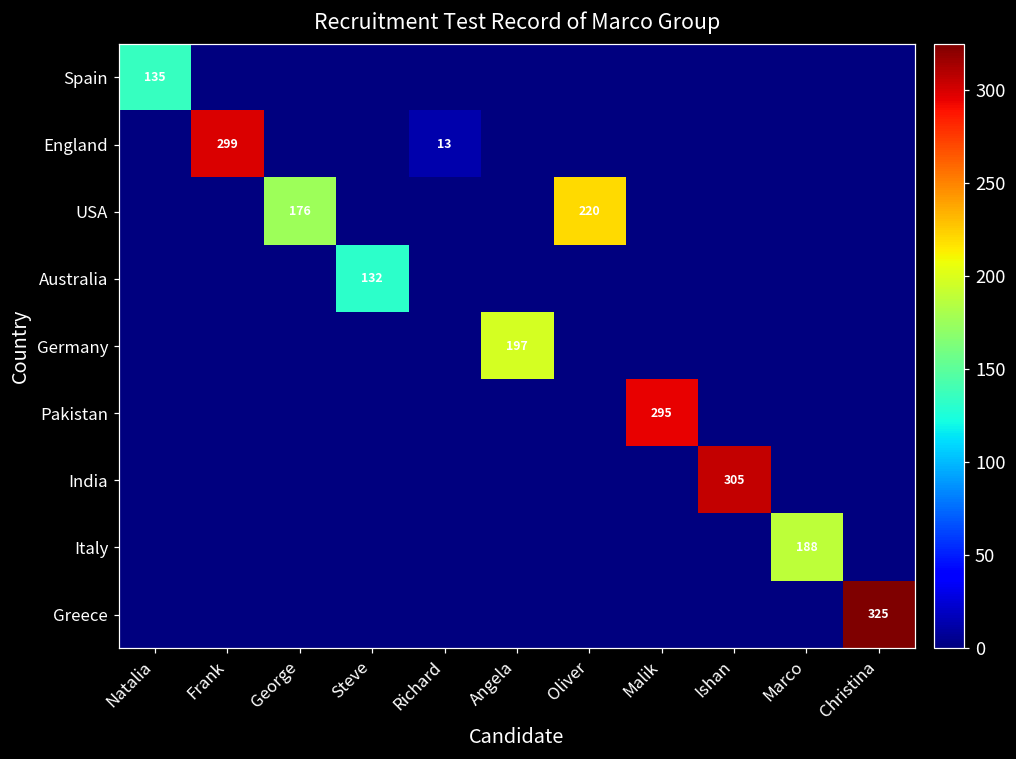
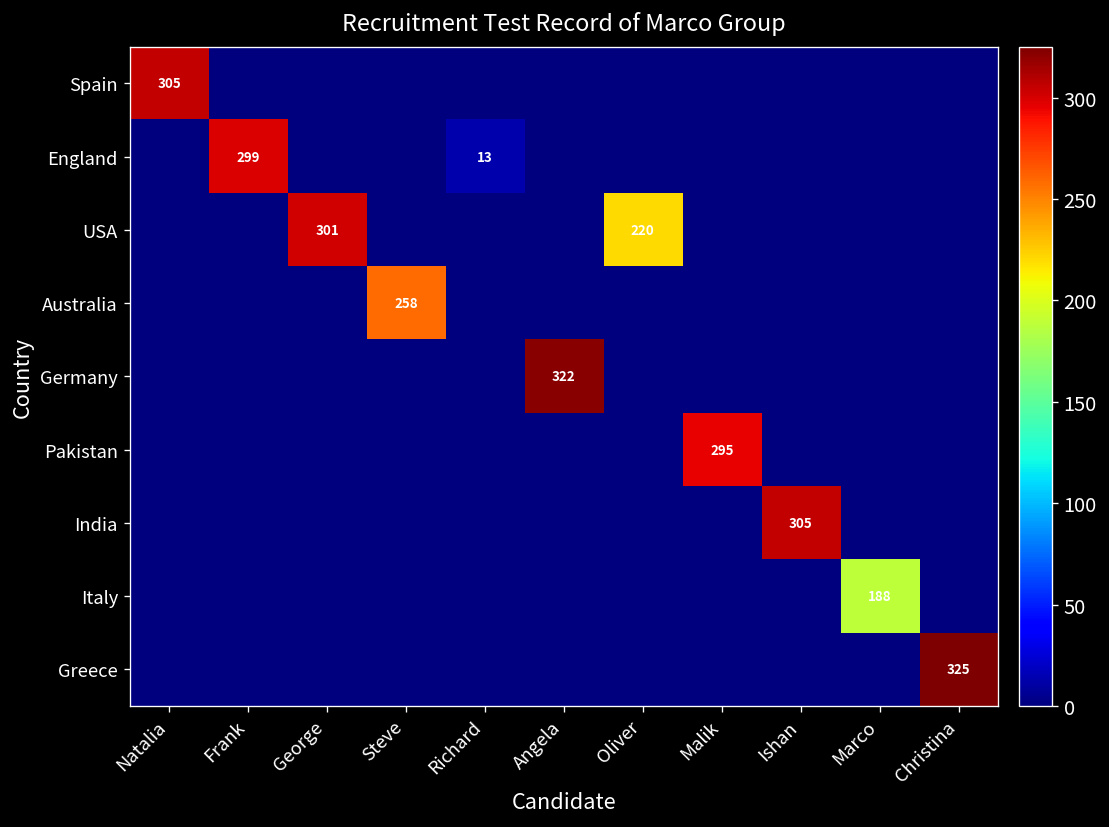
Spain, Natalia: 135 -> 305
USA, George: 176 -> 301
Australia, Steve: 132 -> 258
Germany, Angela: 197 -> 322
